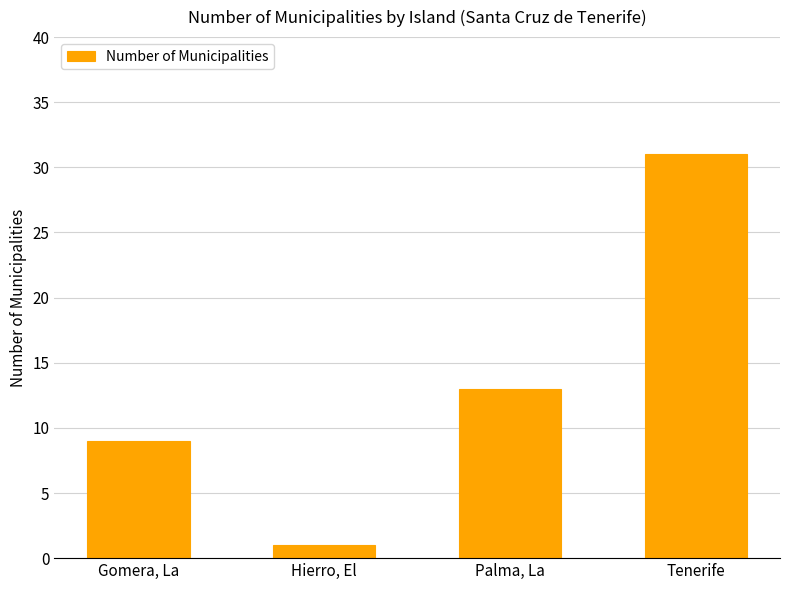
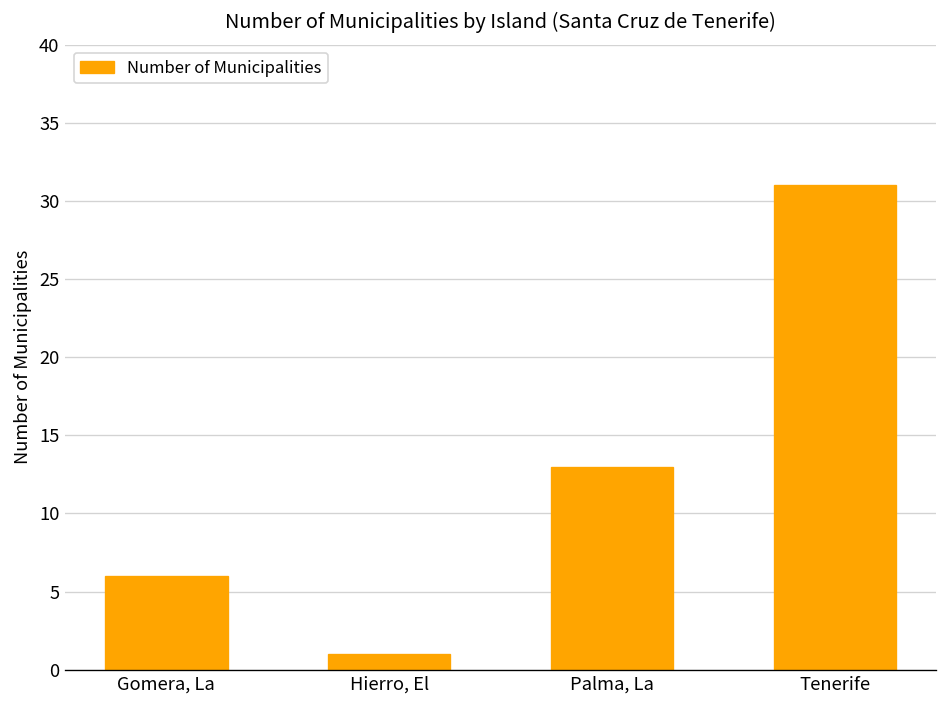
Gomera, La: 9 -> 6
